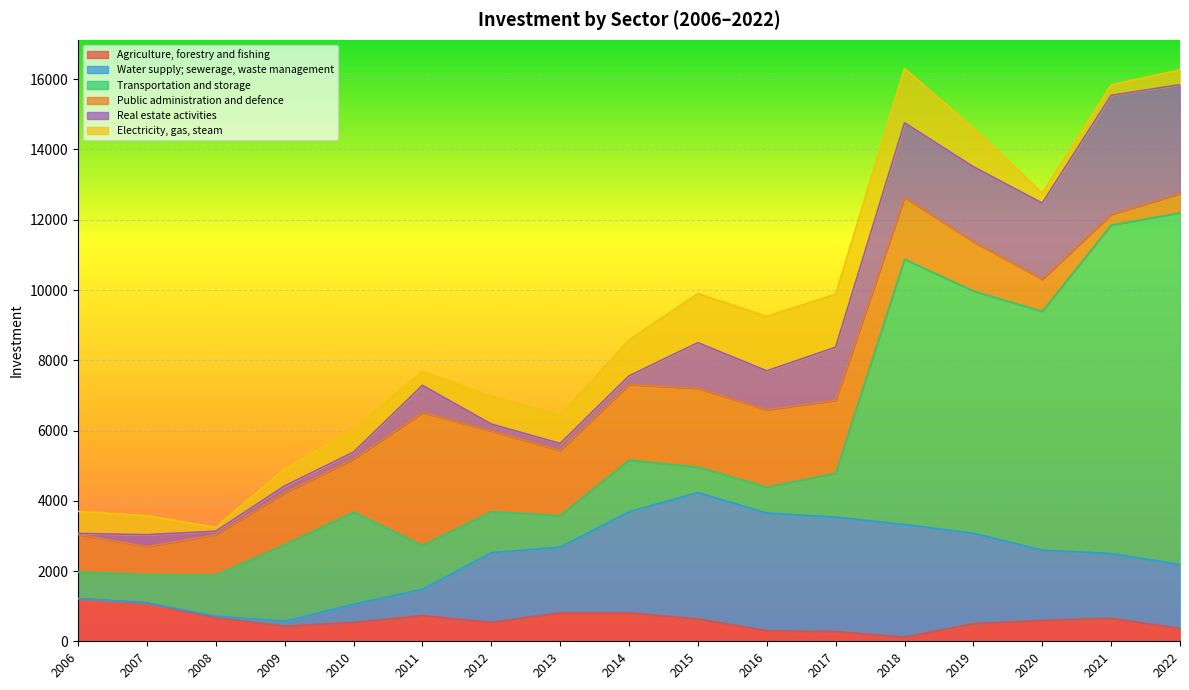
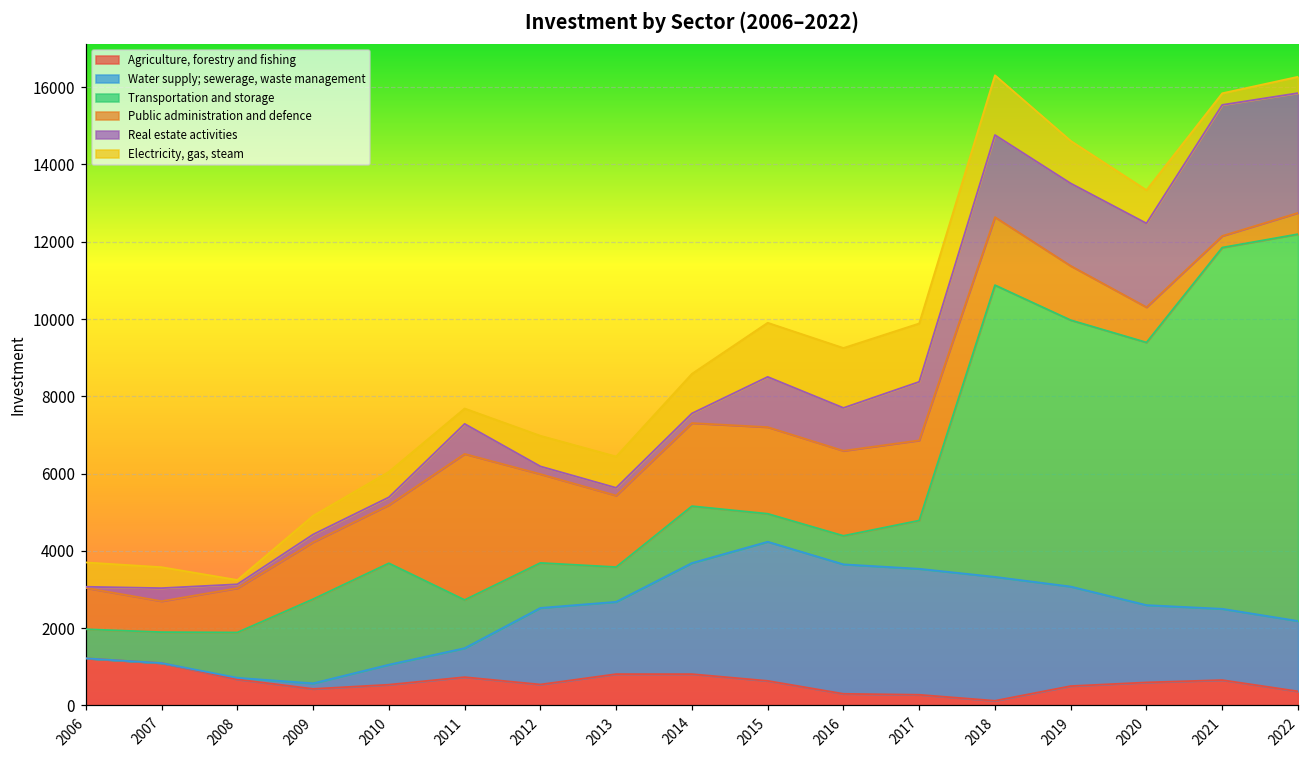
Electricity, gas, steam, 2020: 300 -> 900
